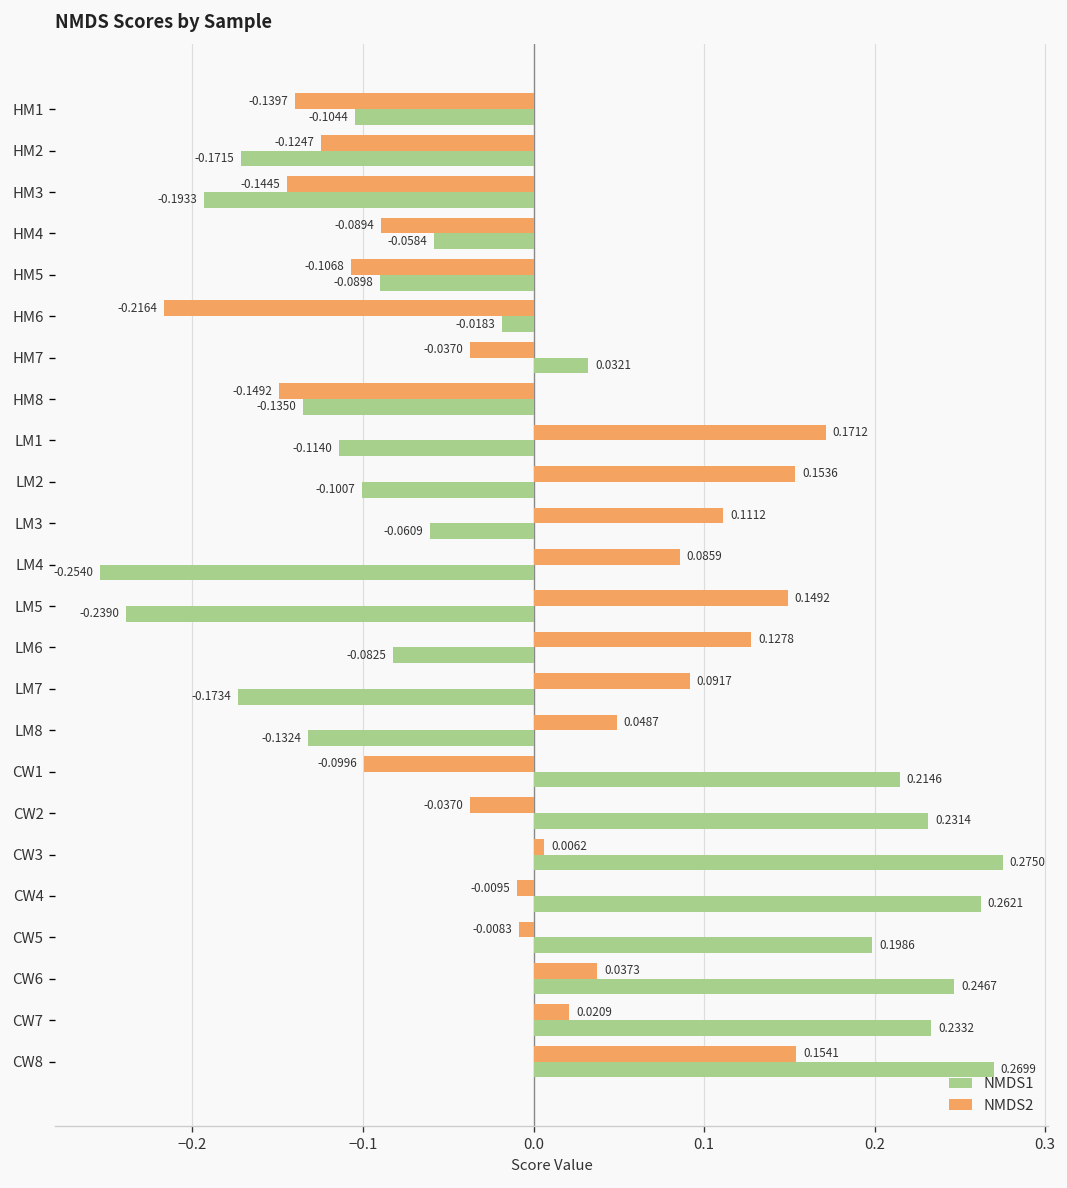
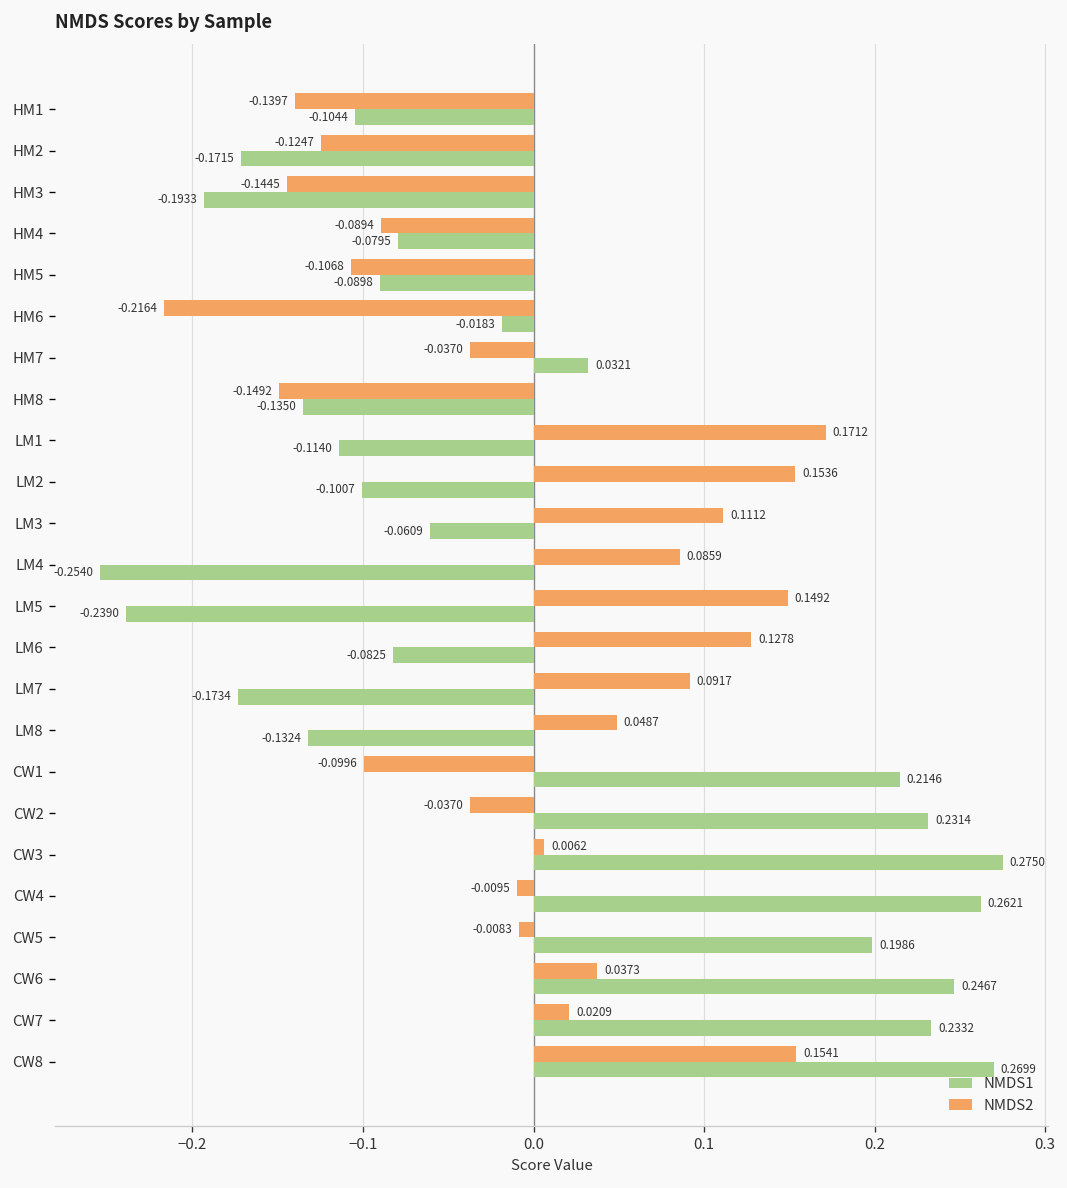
NMDS1, HM4: -0.0584 -> -0.0795
